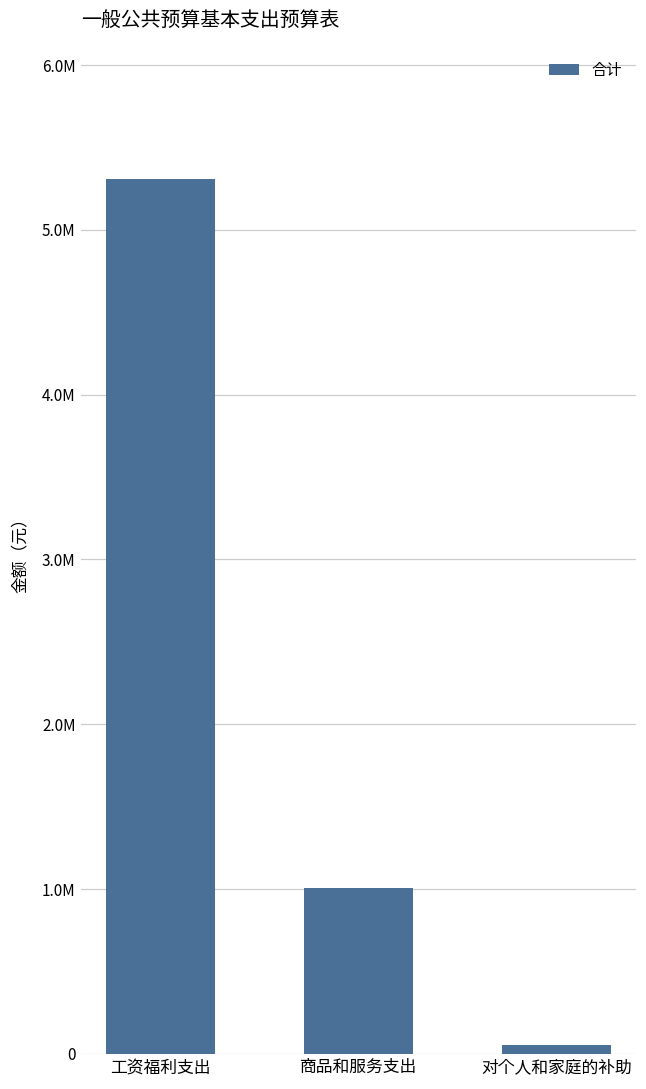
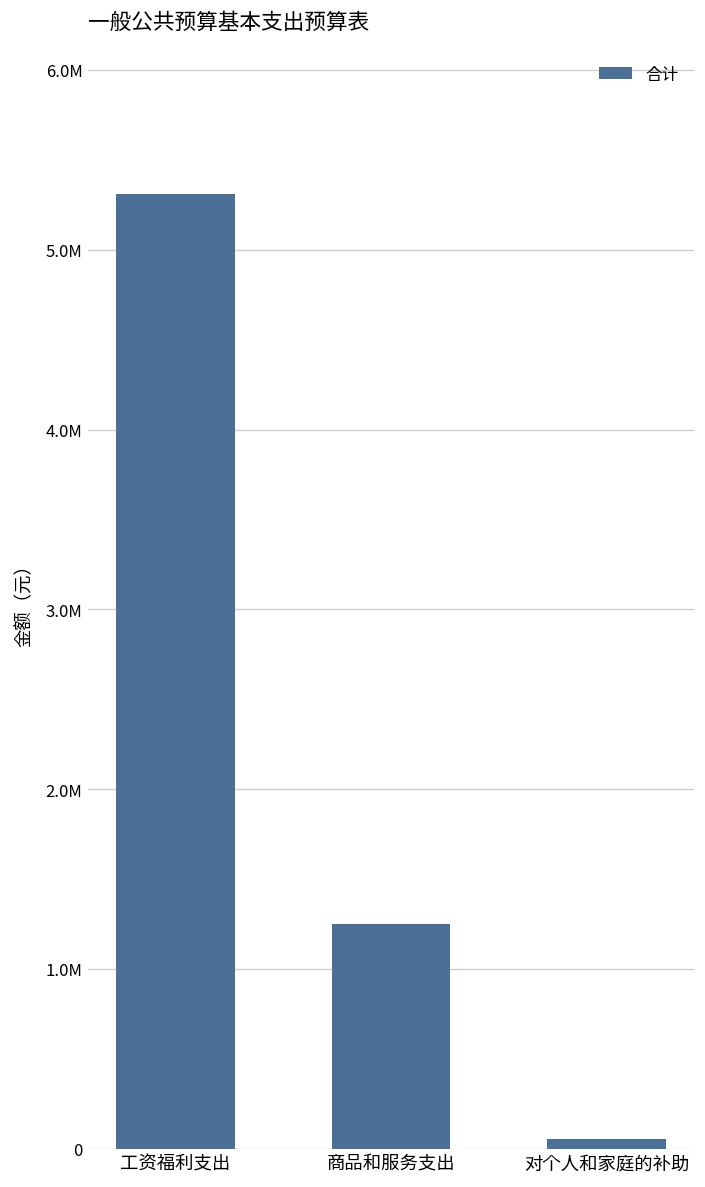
商品和服务支出: 1010000 -> 1250000
